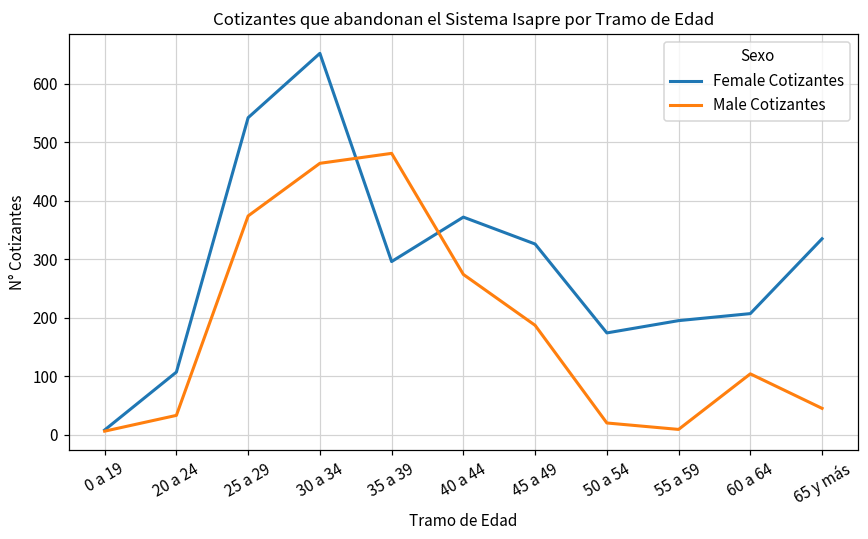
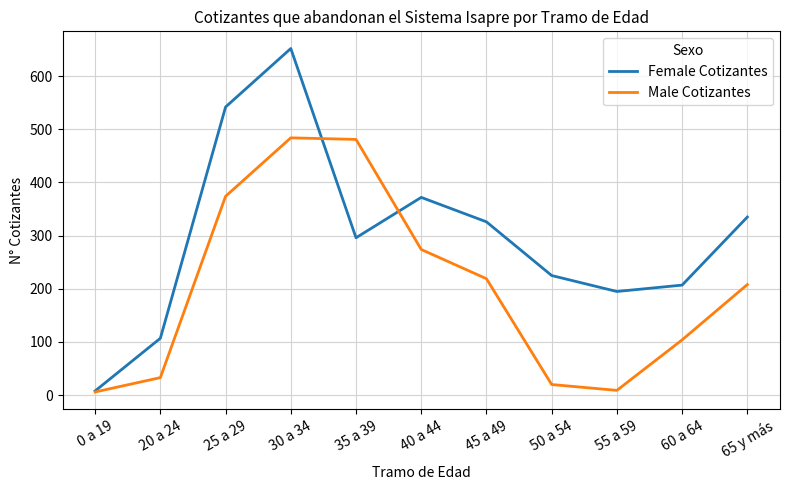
Male Cotizantes, 30 a 34: 460 -> 480
Male Cotizantes, 45 a 49: 190 -> 220
Female Cotizantes, 50 a 54: 170 -> 230
Male Cotizantes, 65 y más: 50 -> 210
